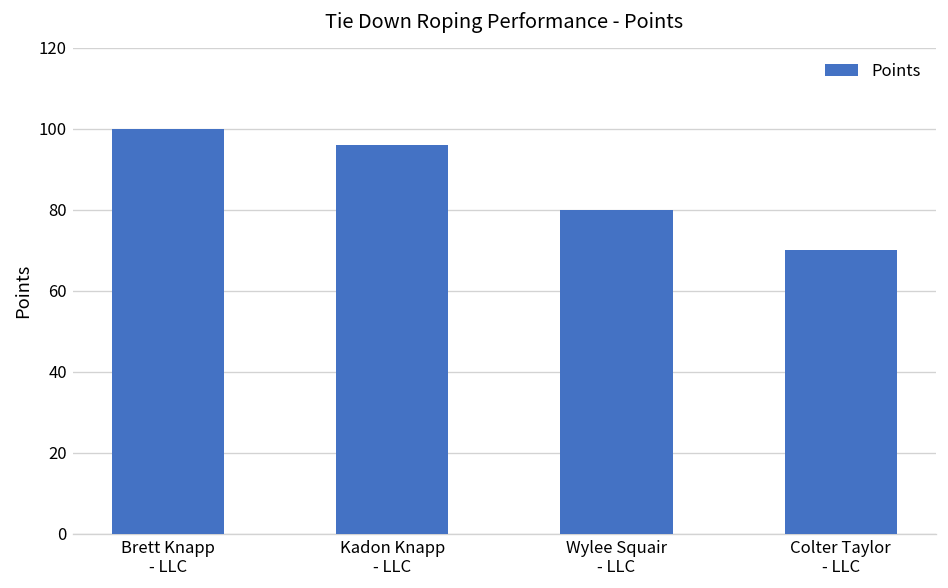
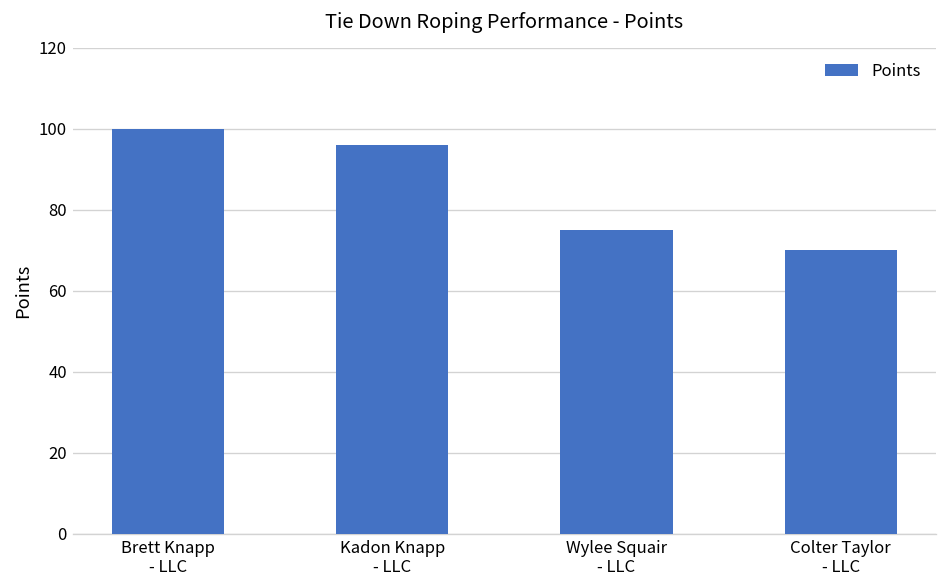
Wylee Squair - LLC: 80 -> 75
